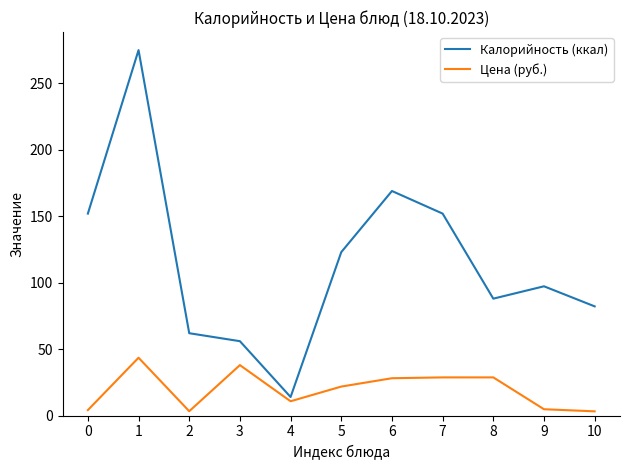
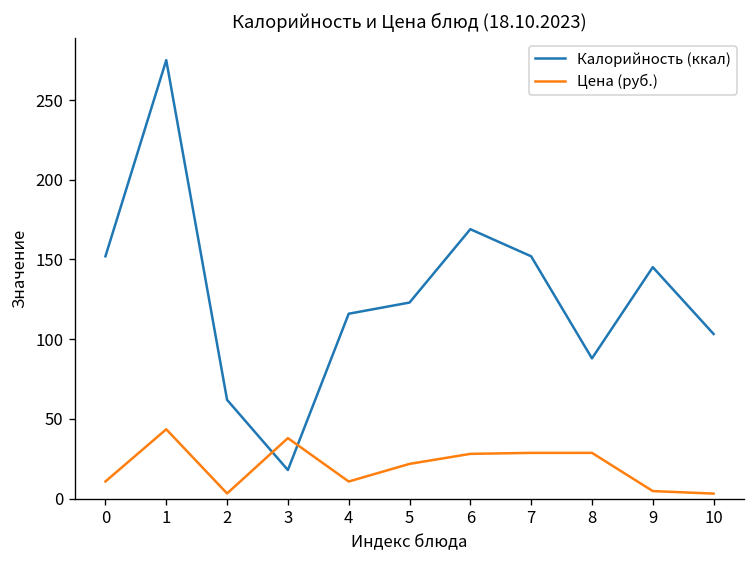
Цена (руб.), 0: 4 -> 11
Калорийность (ккал), 3: 56 -> 18
Калорийность (ккал), 4: 14 -> 116
Калорийность (ккал), 9: 97 -> 145
Калорийность (ккал), 10: 82 -> 103
